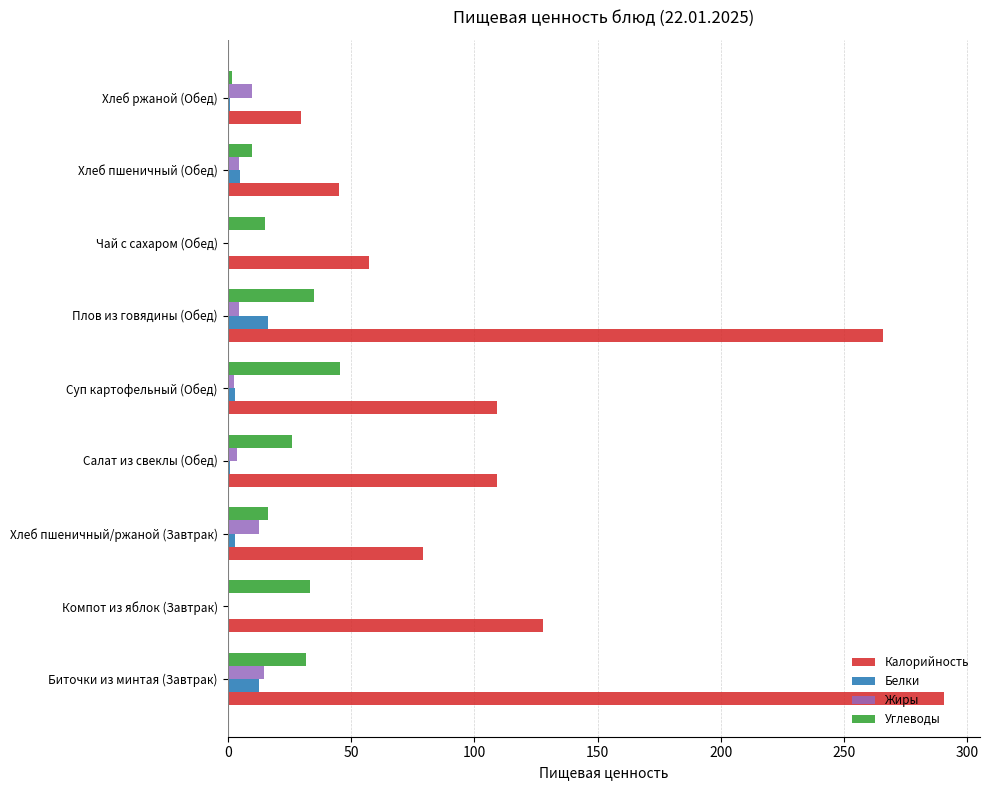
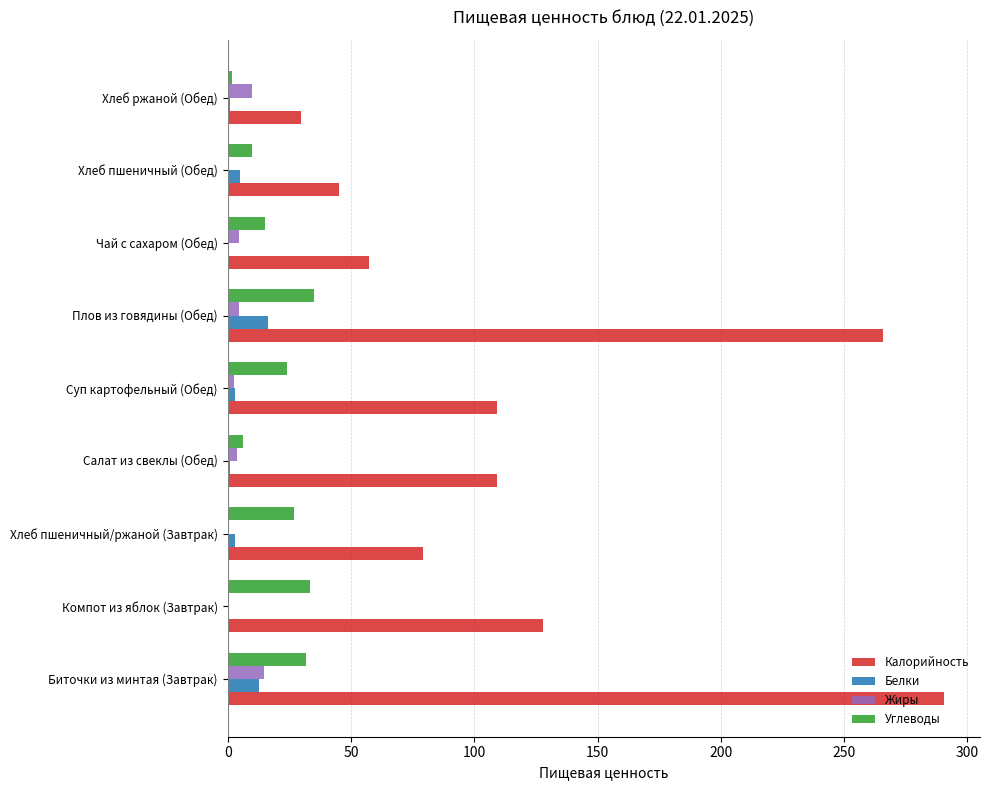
Жиры, Хлеб пшеничный (Обед): 5 -> 0
Жиры, Чай с сахаром (Обед): 0 -> 5
Углеводы, Суп картофельный (Обед): 46 -> 24
Углеводы, Салат из свеклы (Обед): 26 -> 6
Углеводы, Хлеб пшеничный/ржаной (Завтрак): 16 -> 27
Жиры, Хлеб пшеничный/ржаной (Завтрак): 13 -> 0
